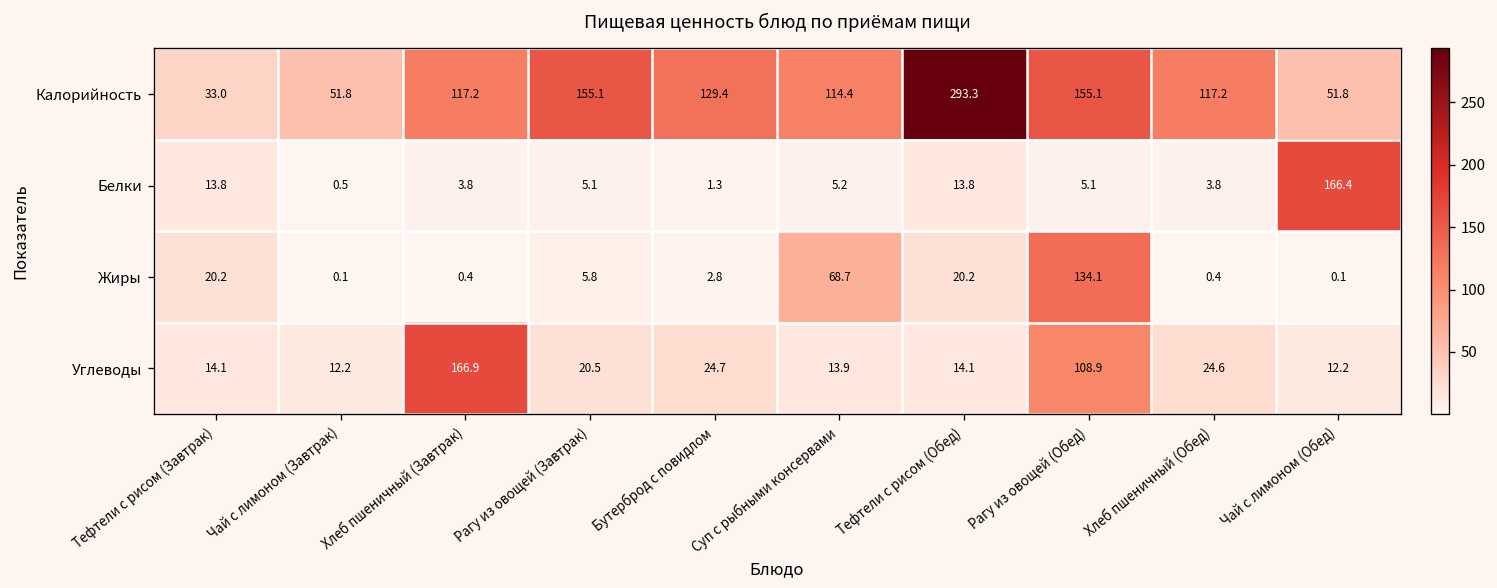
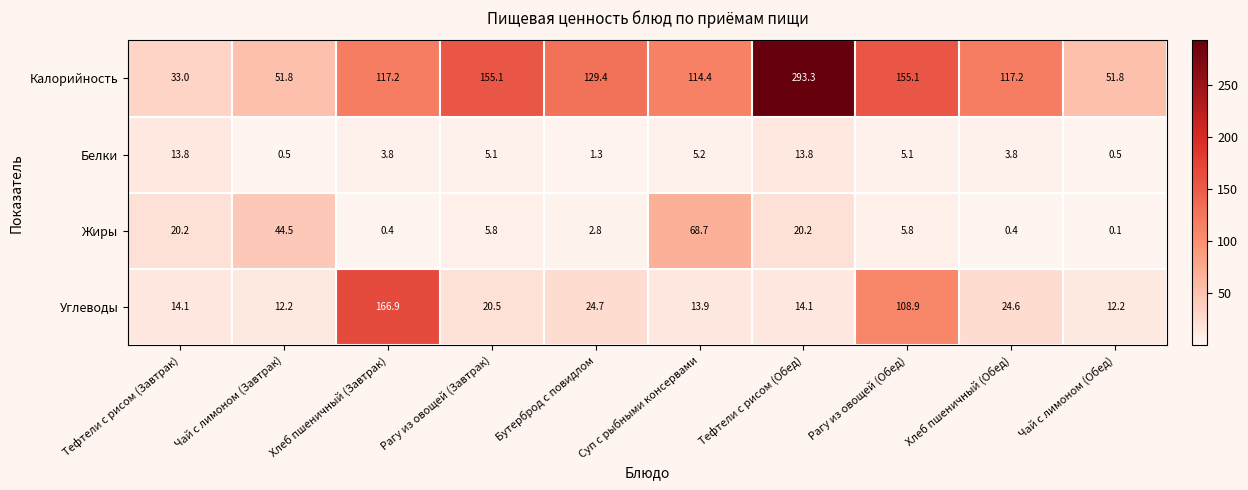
Белки, Чай с лимоном (Обед): 166.4 -> 0.5
Жиры, Чай с лимоном (Завтрак): 0.1 -> 44.5
Жиры, Рагу из овощей (Обед): 134.1 -> 5.8
